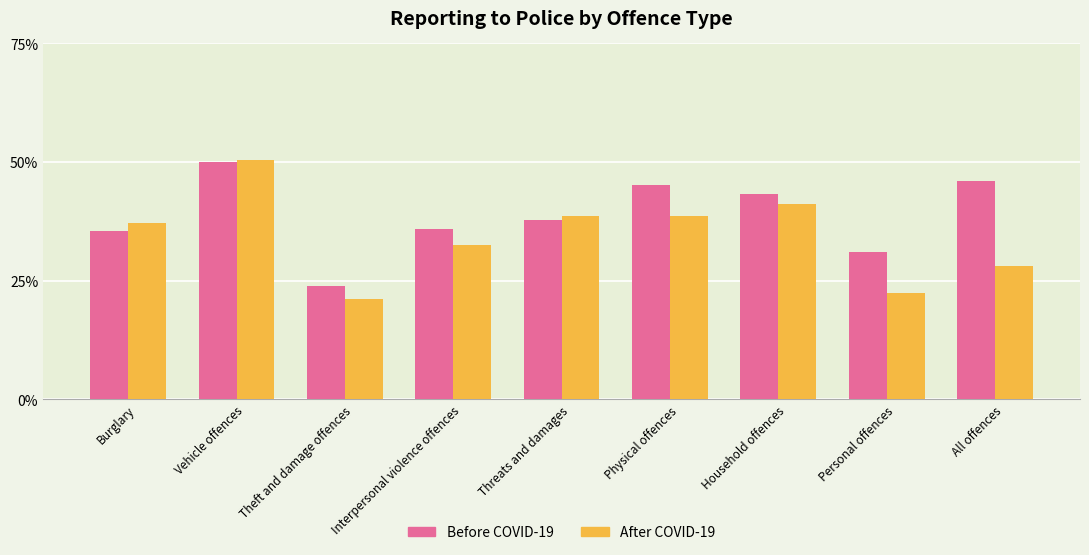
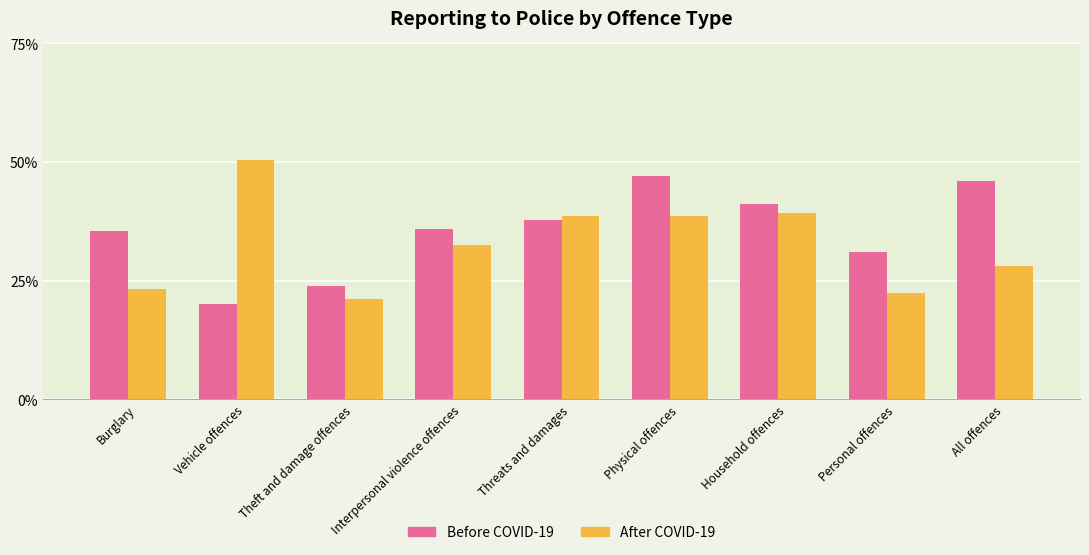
After COVID-19, Burglary: 37% -> 23%
Before COVID-19, Vehicle offences: 50% -> 20%
Before COVID-19, Physical offences: 45% -> 47%
Before COVID-19, Household offences: 43% -> 41%
After COVID-19, Household offences: 41% -> 39%
